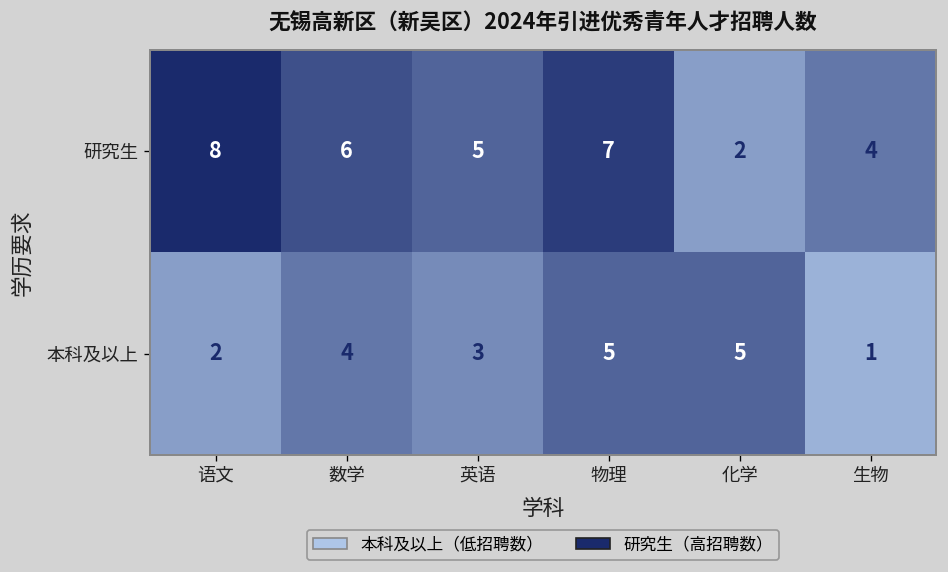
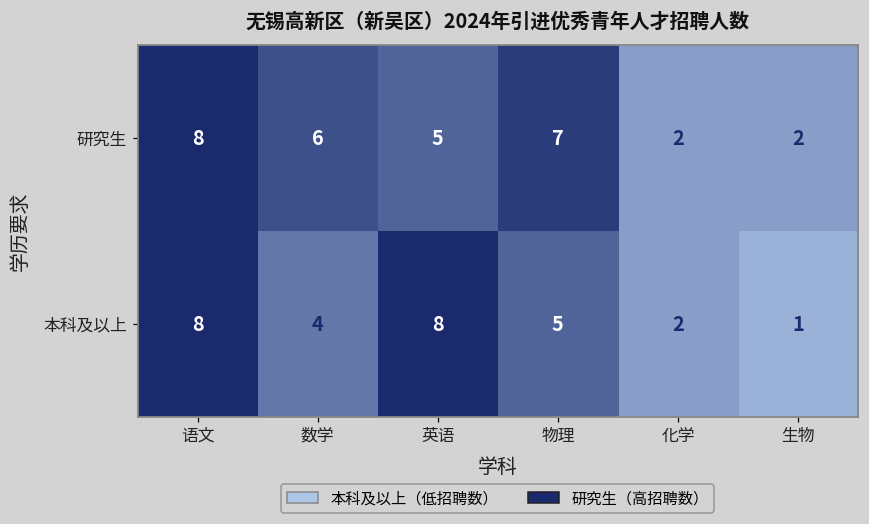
研究生, 生物: 4 -> 2
本科及以上, 语文: 2 -> 8
本科及以上, 英语: 3 -> 8
本科及以上, 化学: 5 -> 2
